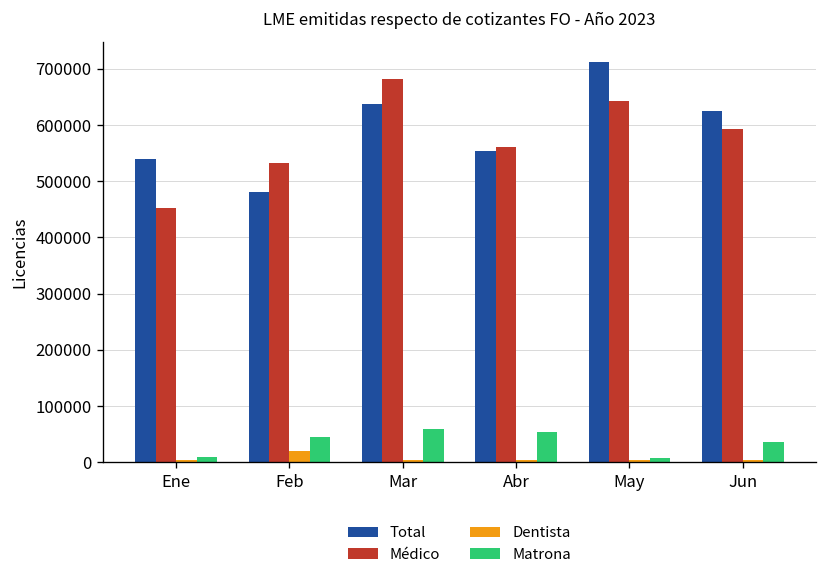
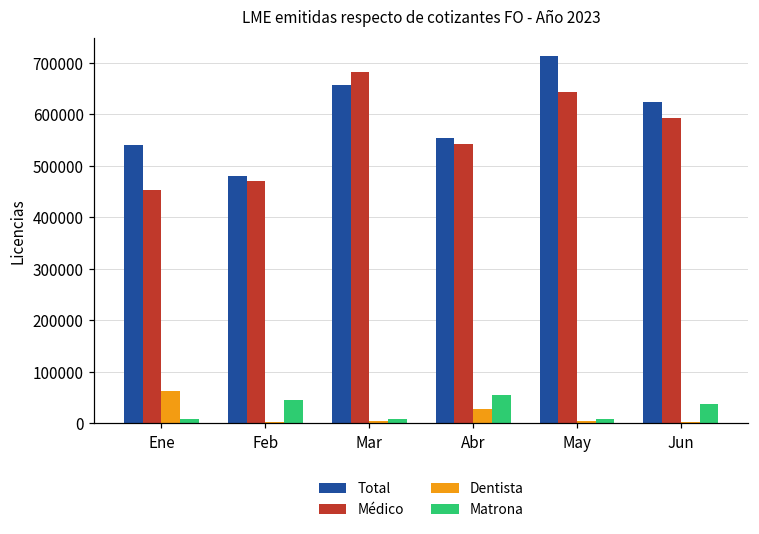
Dentista, Ene: 0 -> 60000
Médico, Feb: 530000 -> 470000
Dentista, Feb: 20000 -> 0
Total, Mar: 640000 -> 660000
Matrona, Mar: 60000 -> 10000
Médico, Abr: 560000 -> 540000
Dentista, Abr: 0 -> 30000
